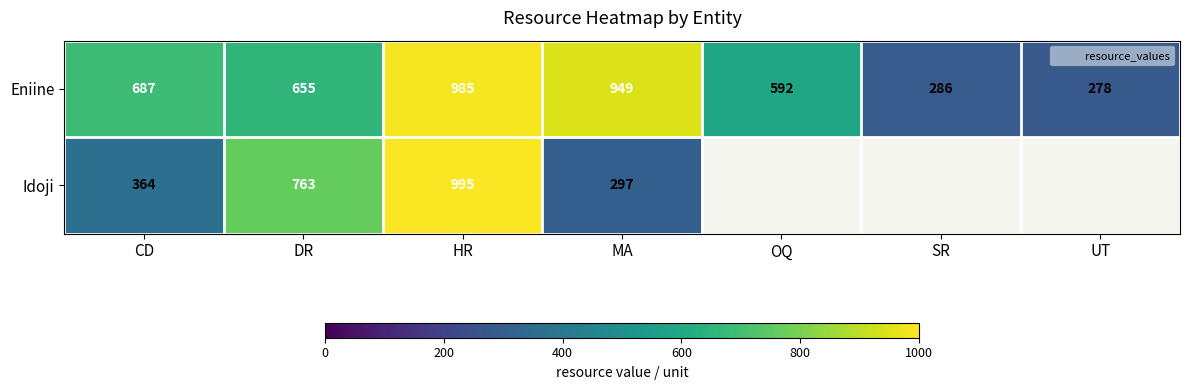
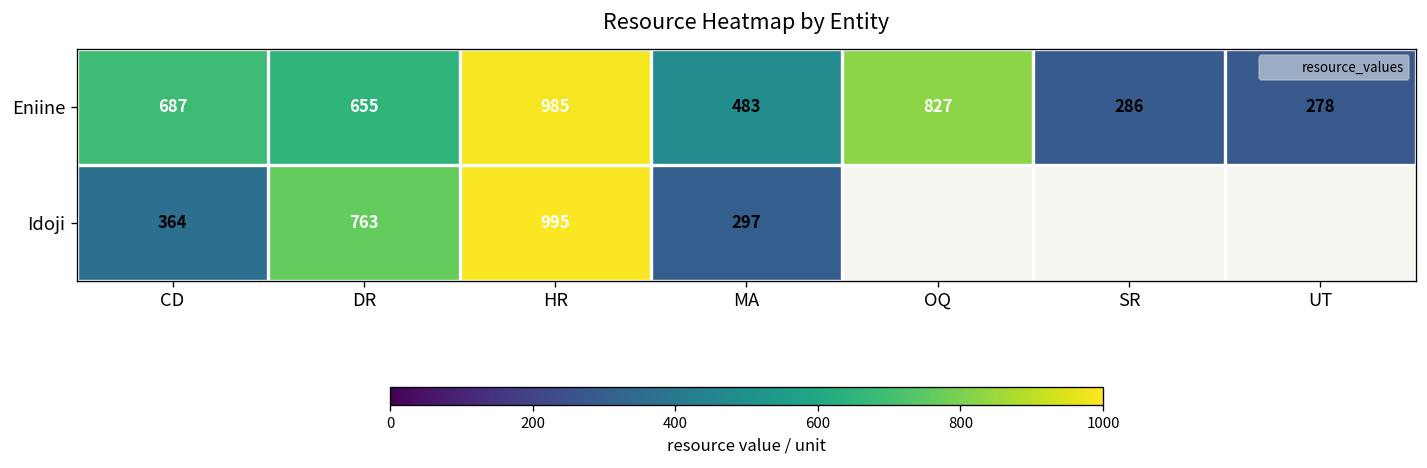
Eniine, MA: 949 -> 483
Eniine, OQ: 592 -> 827
